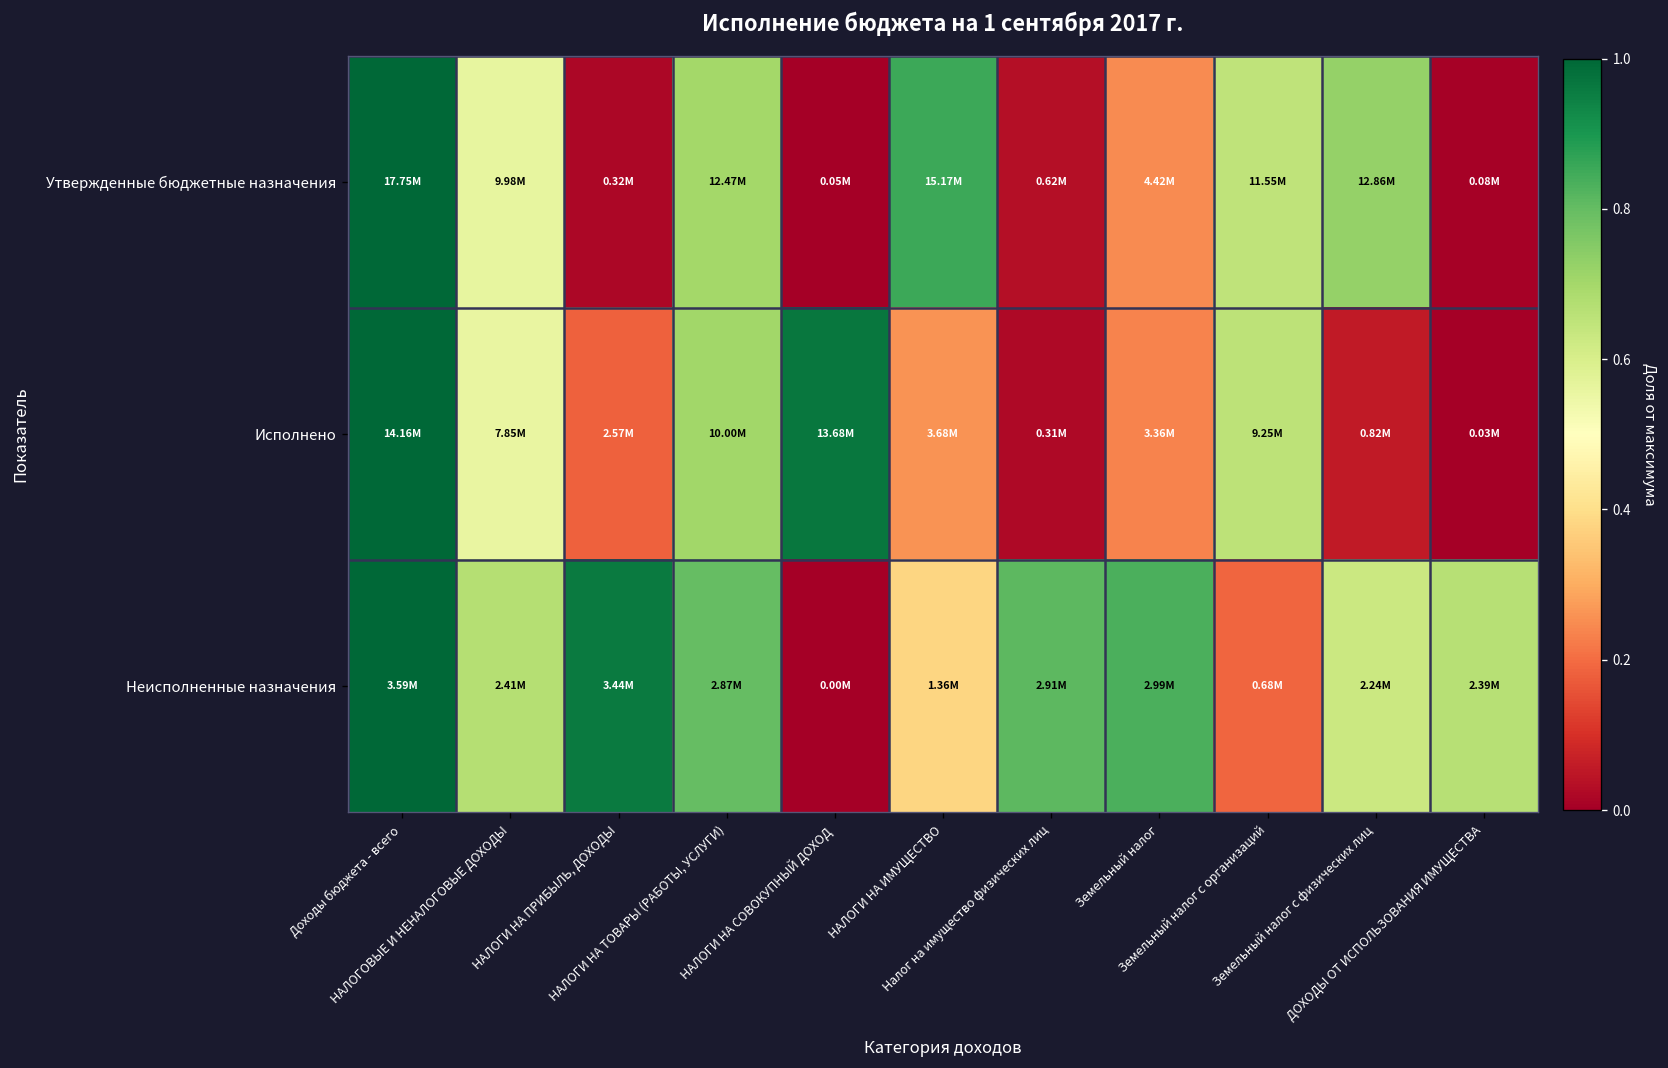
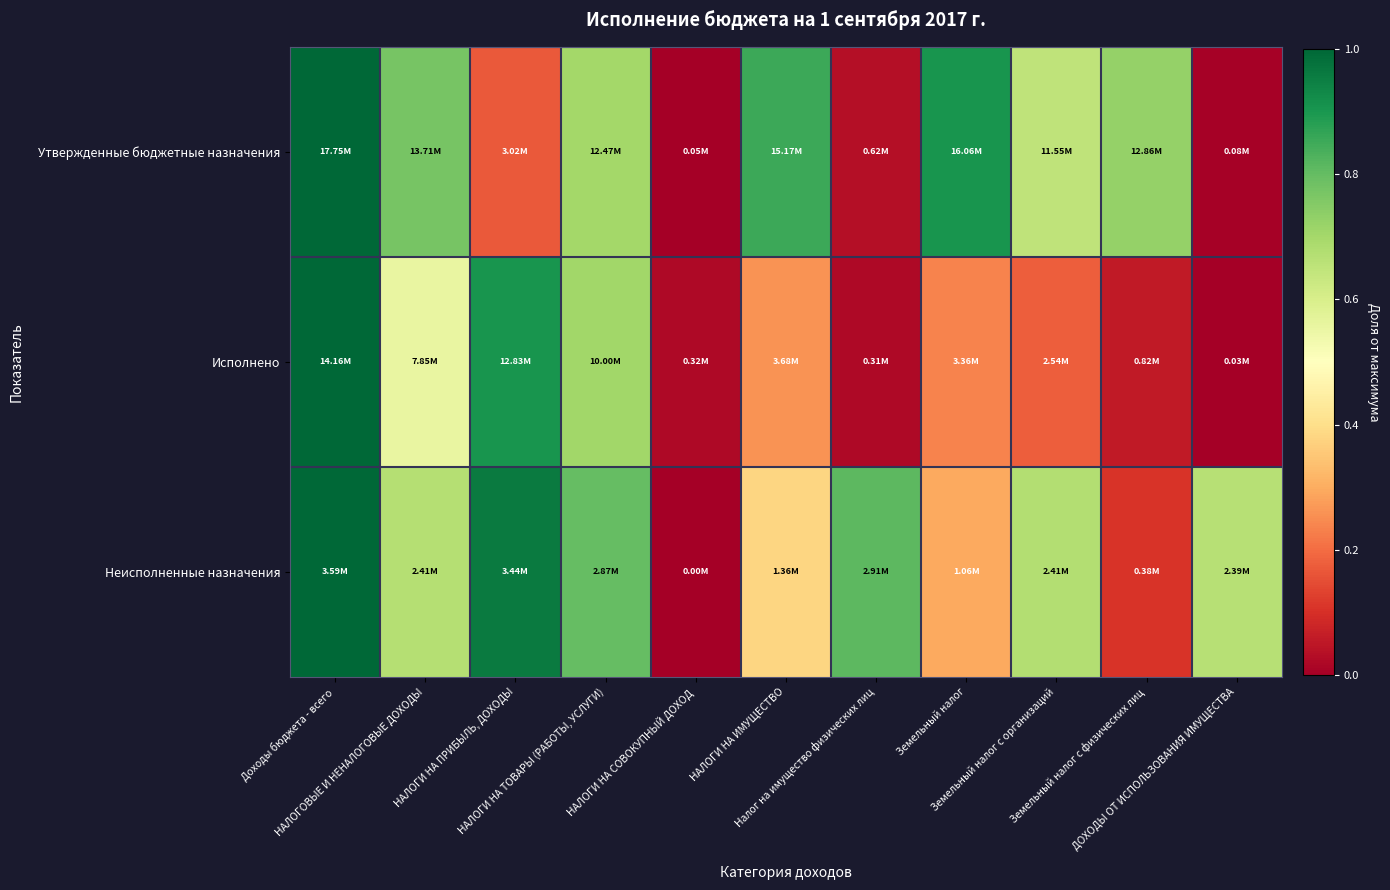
Утвержденные бюджетные назначения, НАЛОГОВЫЕ И НЕНАЛОГОВЫЕ ДОХОДЫ: 9.98M -> 13.71M
Утвержденные бюджетные назначения, НАЛОГИ НА ПРИБЫЛЬ, ДОХОДЫ: 0.32M -> 3.02M
Утвержденные бюджетные назначения, Земельный налог: 4.42M -> 16.06M
Исполнено, НАЛОГИ НА ПРИБЫЛЬ, ДОХОДЫ: 2.57M -> 12.83M
Исполнено, НАЛОГИ НА СОВОКУПНЫЙ ДОХОД: 13.68M -> 0.32M
Исполнено, Земельный налог с организаций: 9.25M -> 2.54M
Неисполненные назначения, Земельный налог: 2.99M -> 1.06M
Неисполненные назначения, Земельный налог с организаций: 0.68M -> 2.41M
Неисполненные назначения, Земельный налог с физических лиц: 2.24M -> 0.38M
